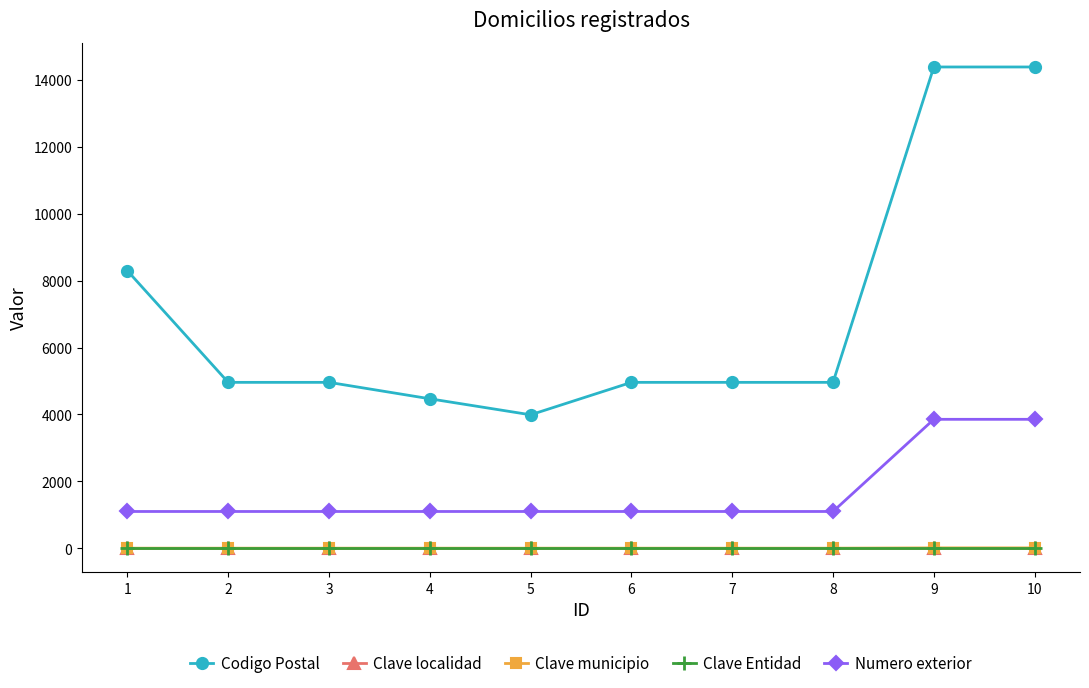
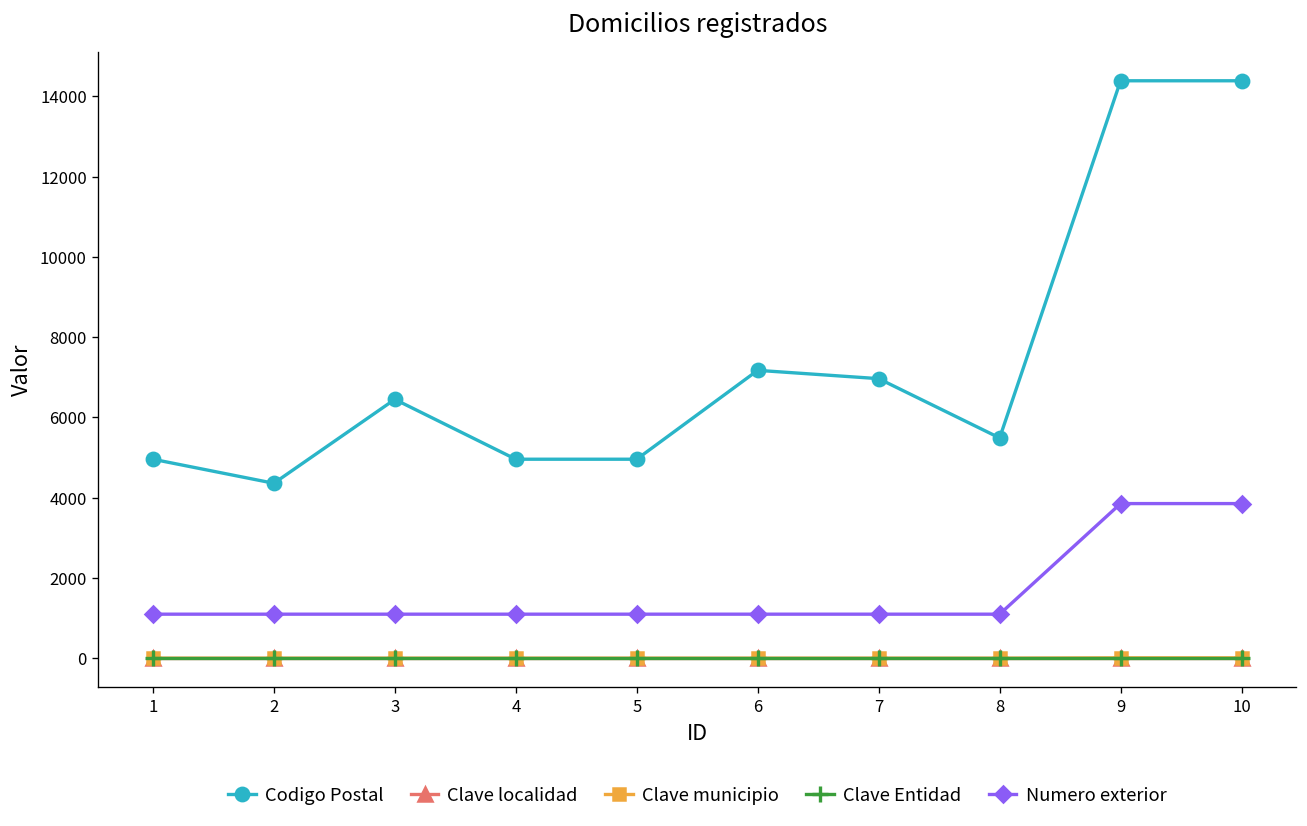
Codigo Postal, 1: 8300 -> 5000
Codigo Postal, 2: 5000 -> 4400
Codigo Postal, 3: 5000 -> 6500
Codigo Postal, 4: 4500 -> 5000
Codigo Postal, 5: 4000 -> 5000
Codigo Postal, 6: 5000 -> 7200
Codigo Postal, 7: 5000 -> 7000
Codigo Postal, 8: 5000 -> 5500
